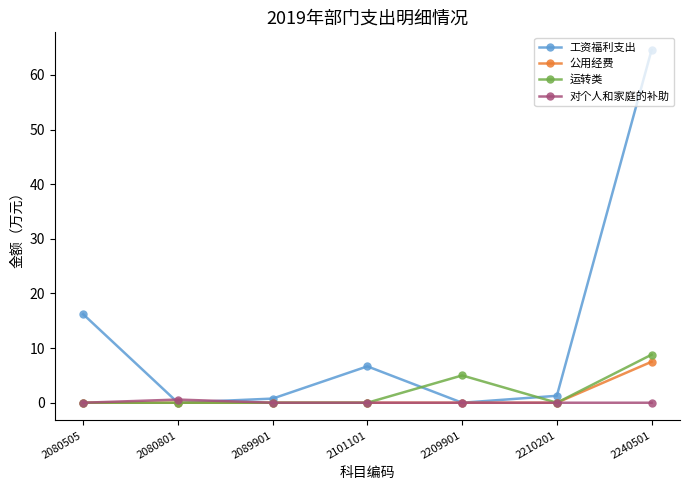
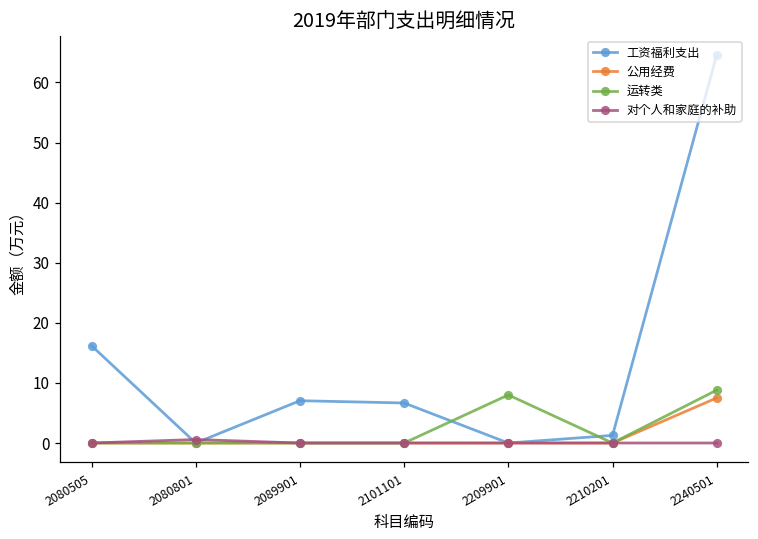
工资福利支出, 2089901: 1 -> 7
运转类, 2209901: 5 -> 8
